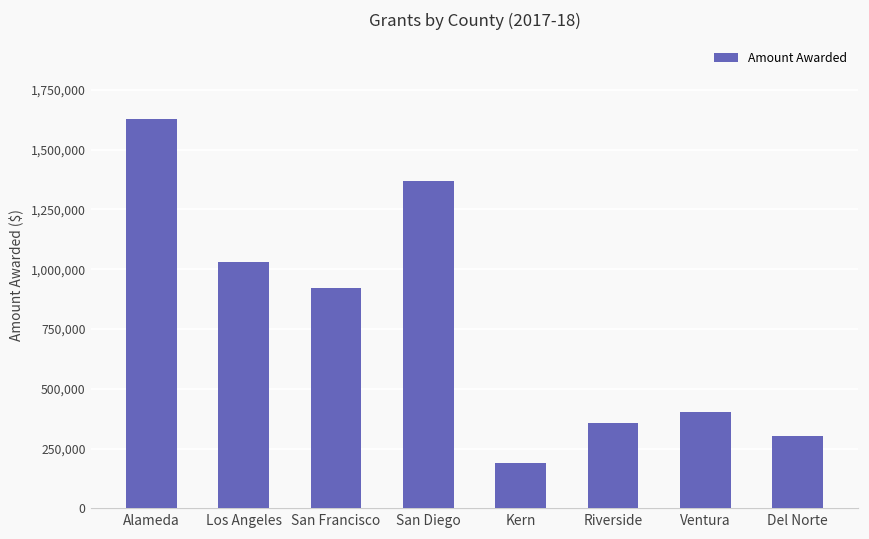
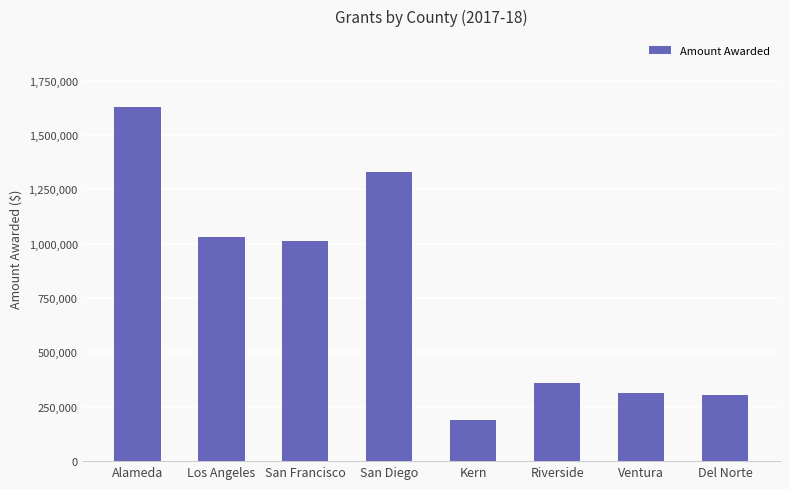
San Francisco: 920,000 -> 1,010,000
San Diego: 1,370,000 -> 1,330,000
Ventura: 400,000 -> 310,000
